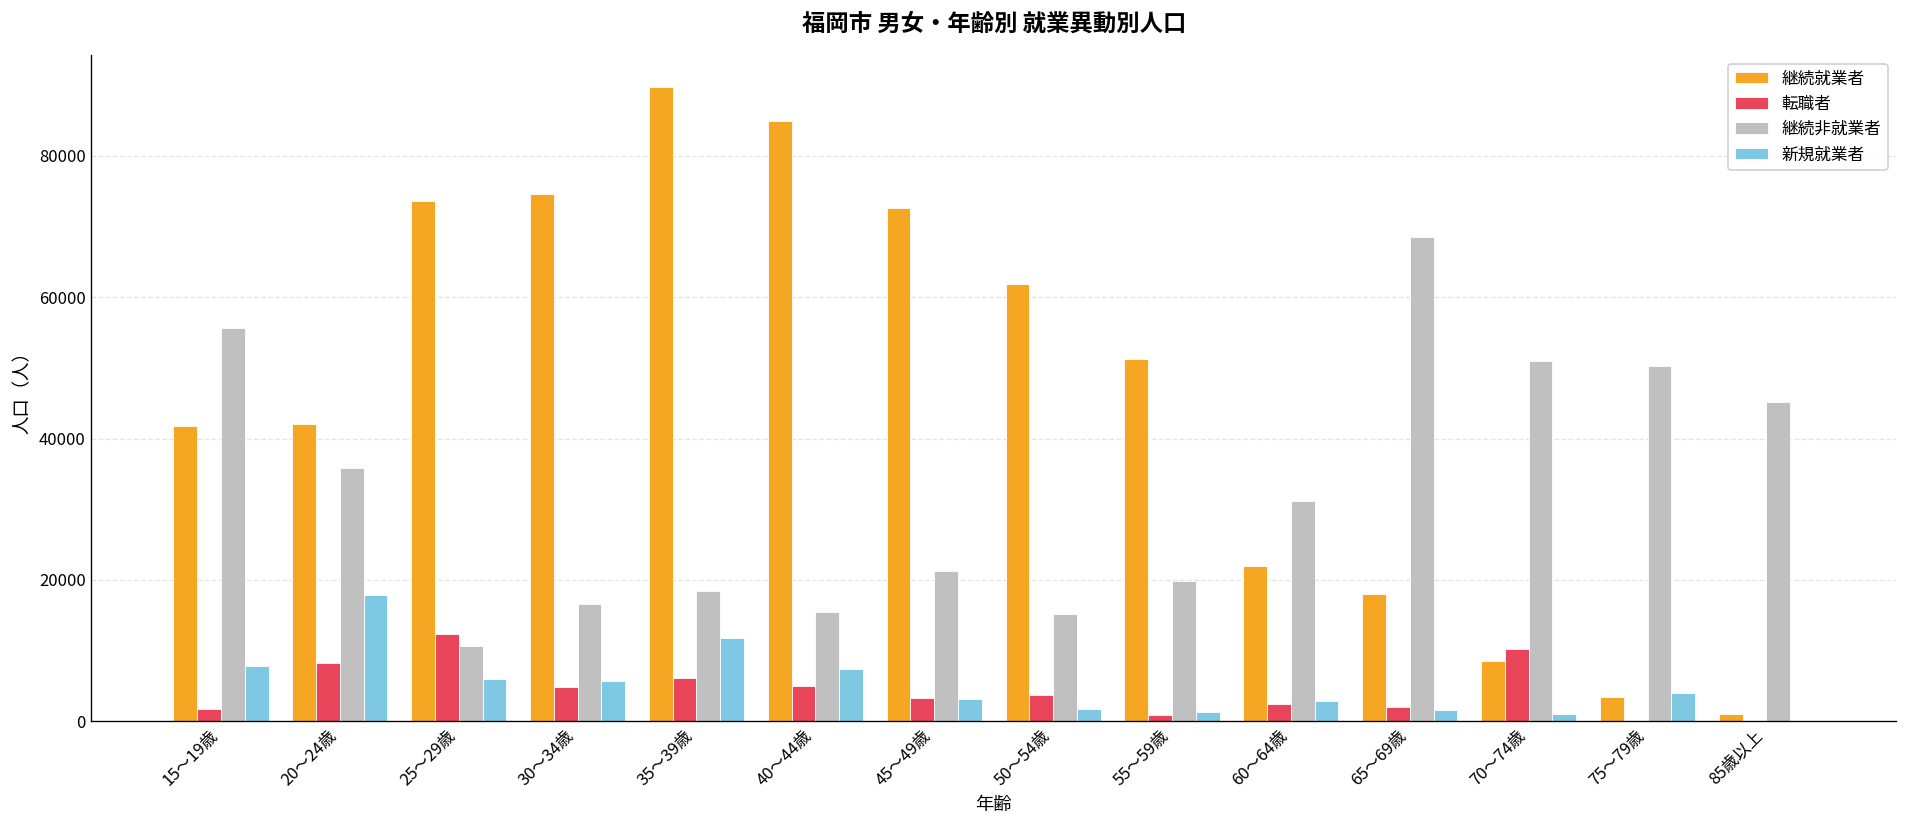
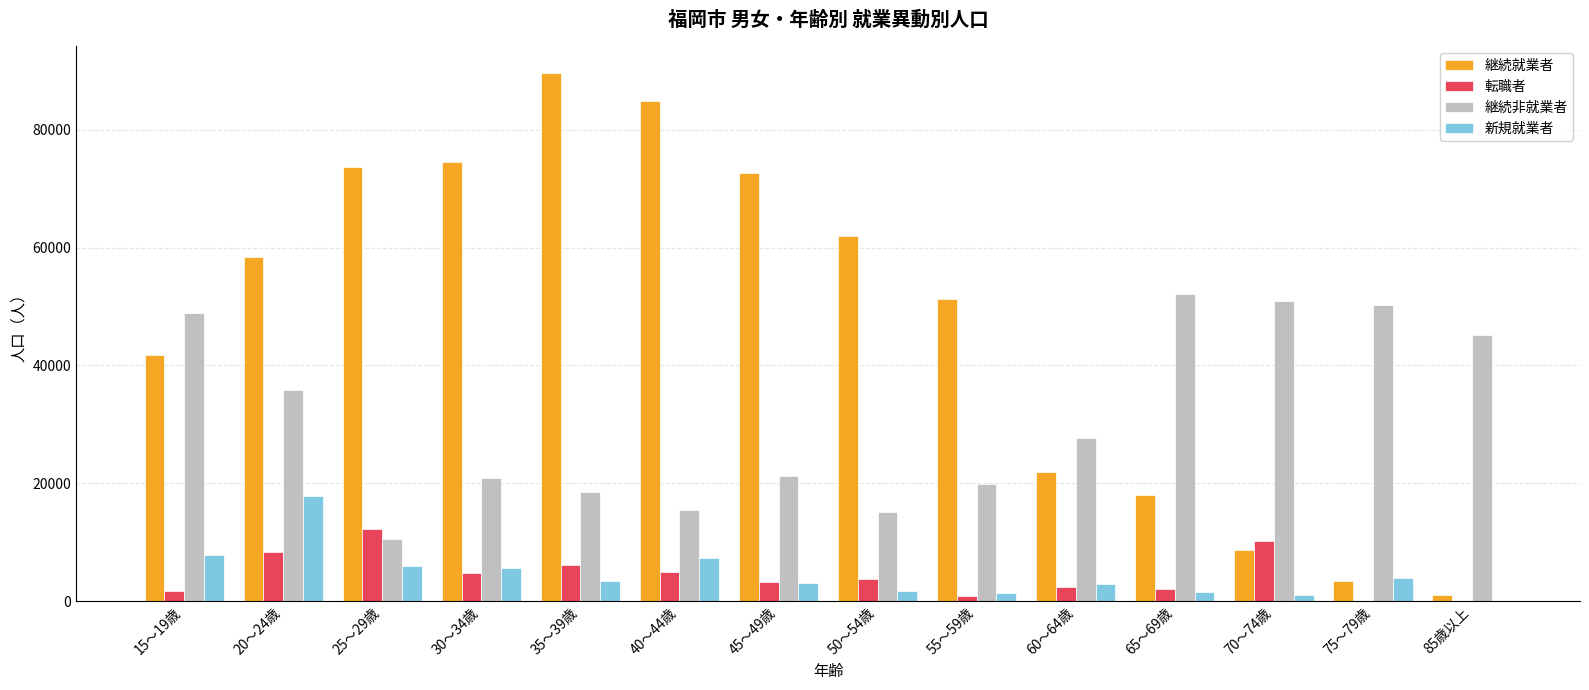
継続非就業者, 15～19歳: 56000 -> 49000
継続就業者, 20～24歳: 42000 -> 58000
継続非就業者, 30～34歳: 17000 -> 21000
新規就業者, 35～39歳: 12000 -> 3000
継続非就業者, 60～64歳: 31000 -> 28000
継続非就業者, 65～69歳: 68000 -> 52000
